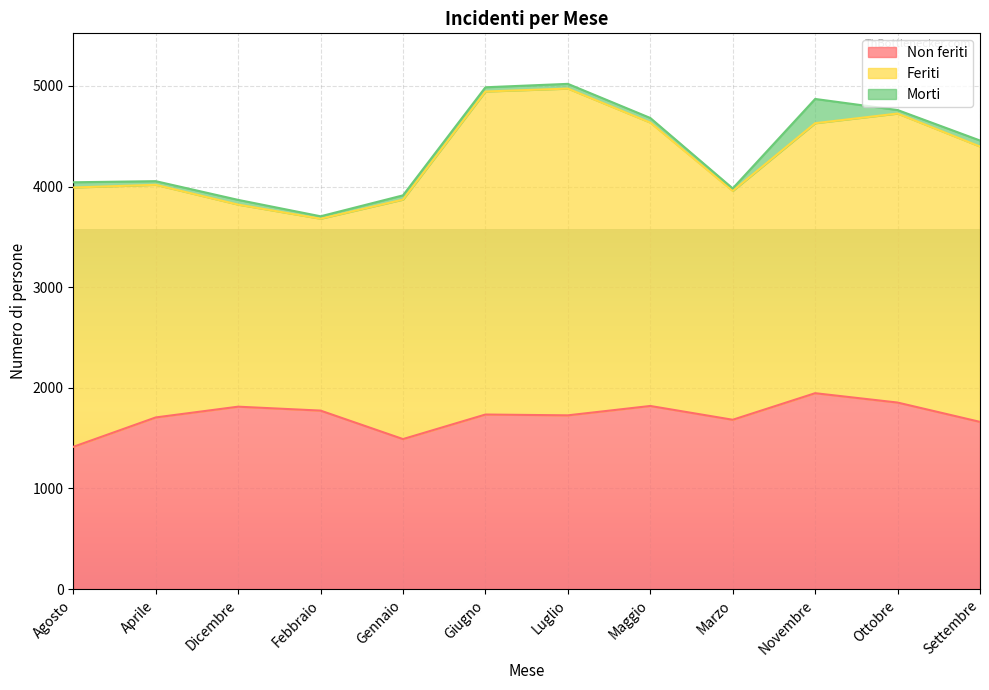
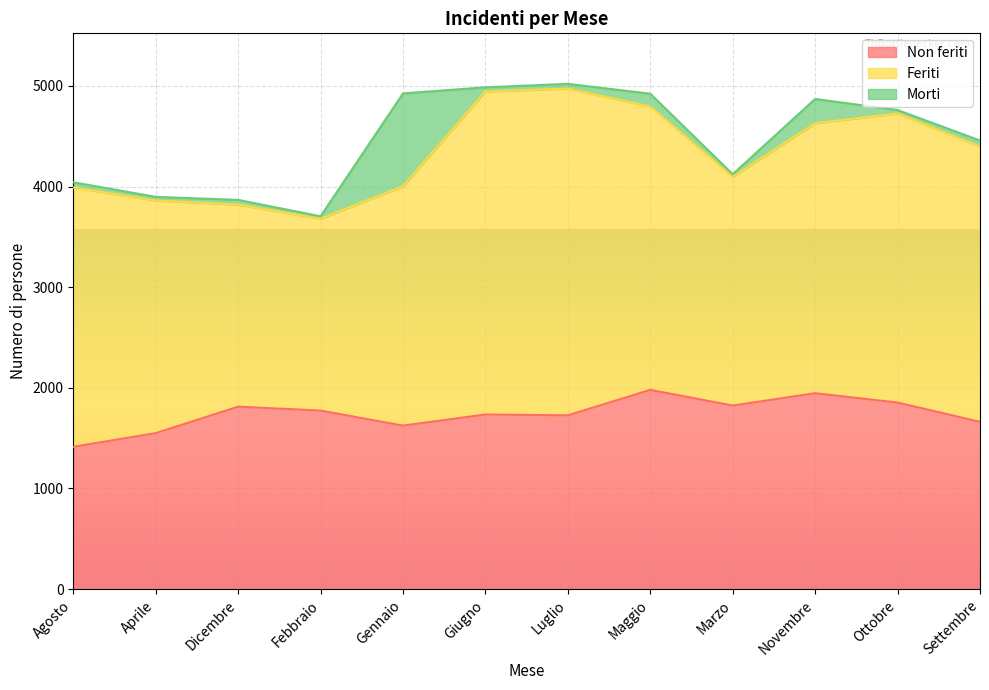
Non feriti, Aprile: 1710 -> 1550
Non feriti, Gennaio: 1490 -> 1630
Morti, Gennaio: 40 -> 920
Non feriti, Maggio: 1820 -> 1980
Morti, Maggio: 50 -> 130
Non feriti, Marzo: 1680 -> 1820
